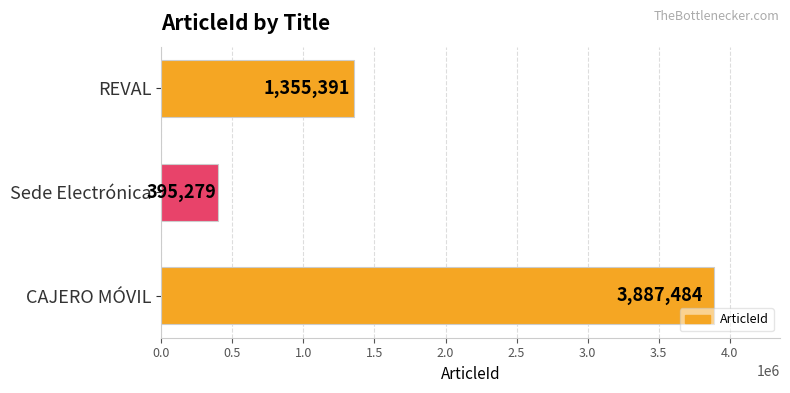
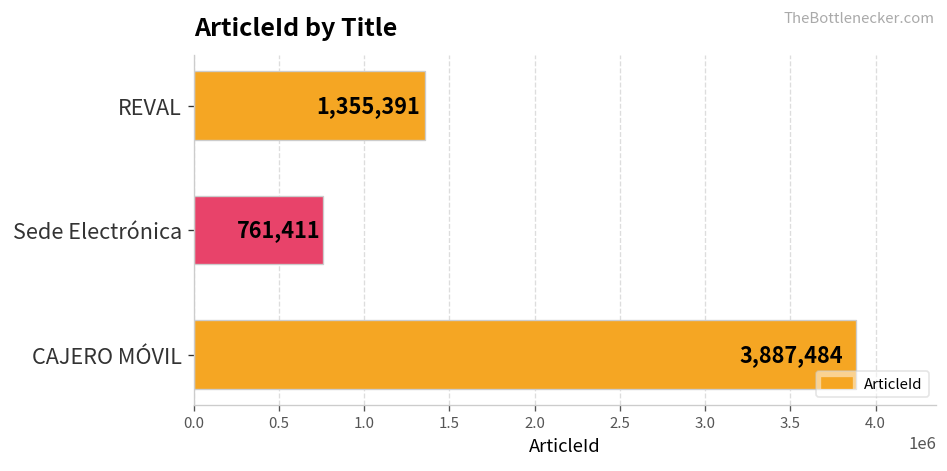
Sede Electrónica: 395,279 -> 761,411
